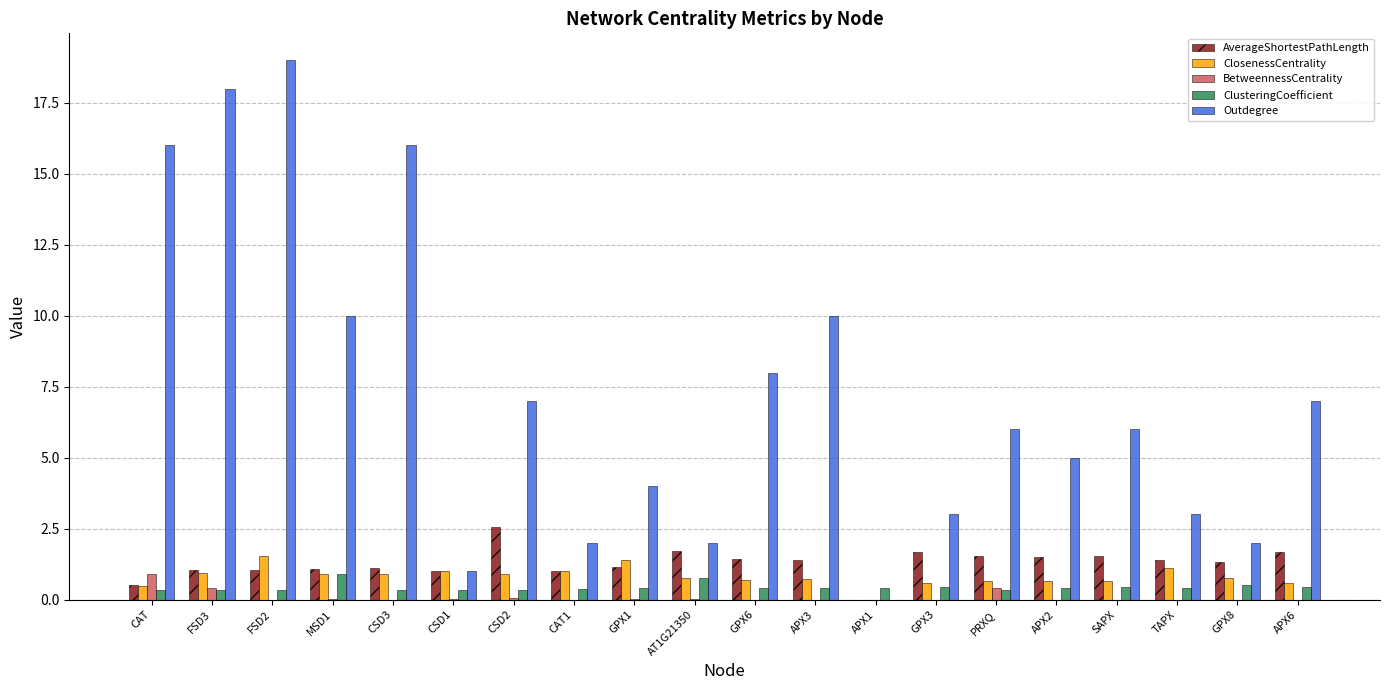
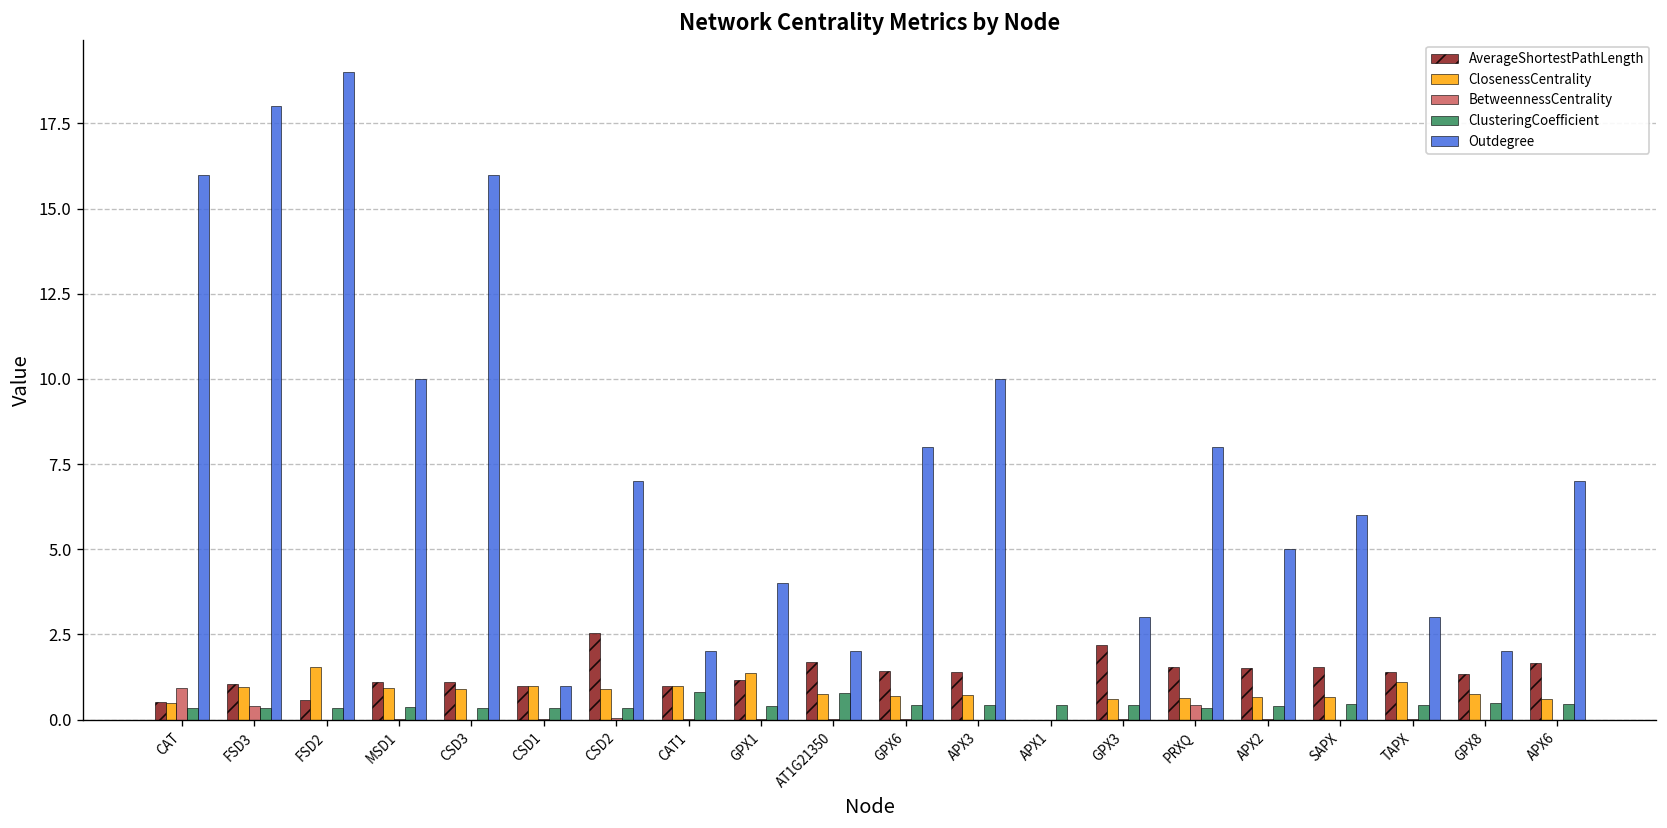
AverageShortestPathLength, FSD2: 1.1 -> 0.6
ClusteringCoefficient, MSD1: 0.9 -> 0.4
ClusteringCoefficient, CAT1: 0.4 -> 0.8
AverageShortestPathLength, GPX3: 1.7 -> 2.2
Outdegree, PRXQ: 6 -> 8
